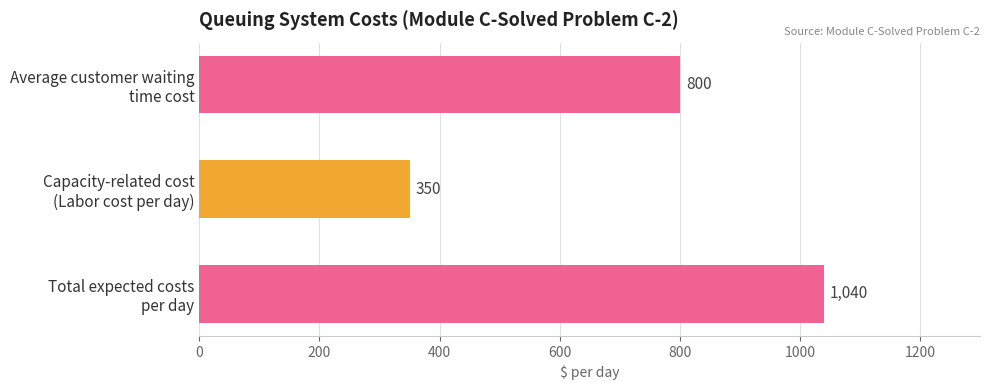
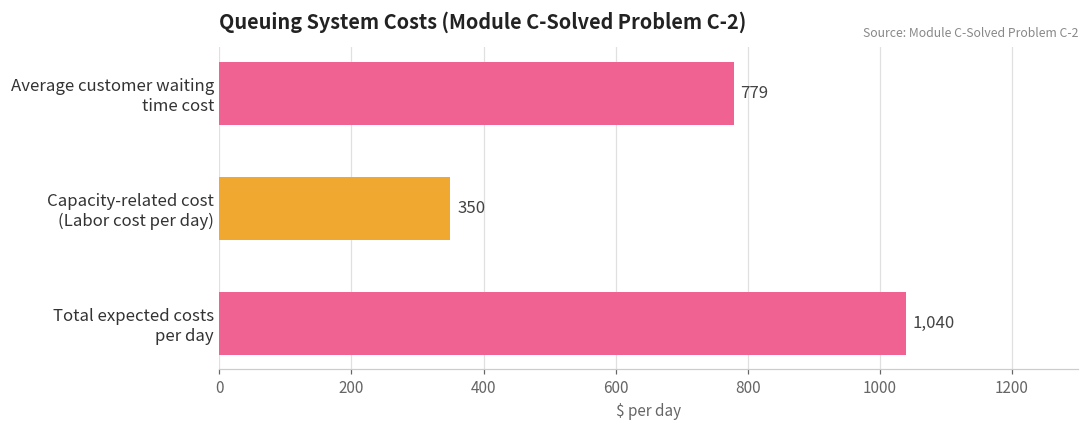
Average customer waiting time cost: 800 -> 779
